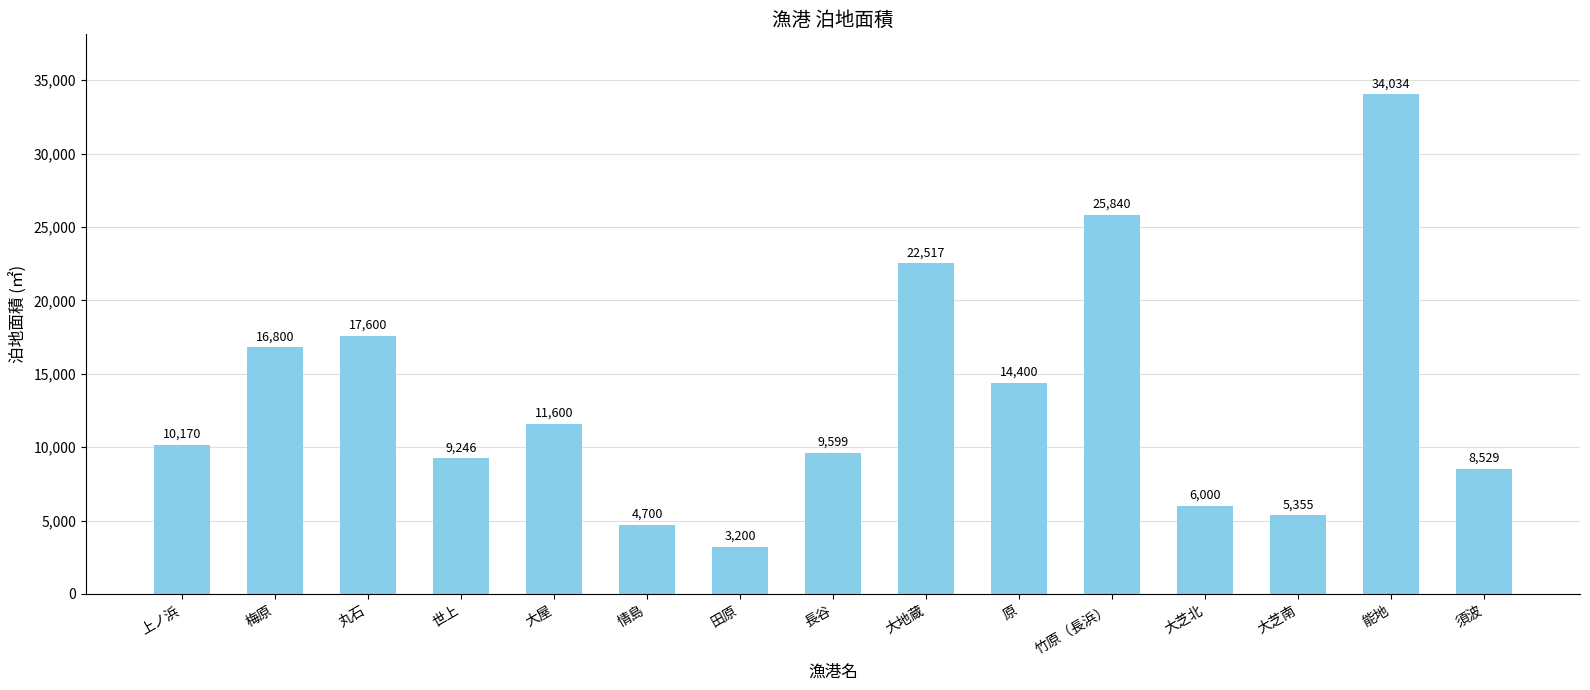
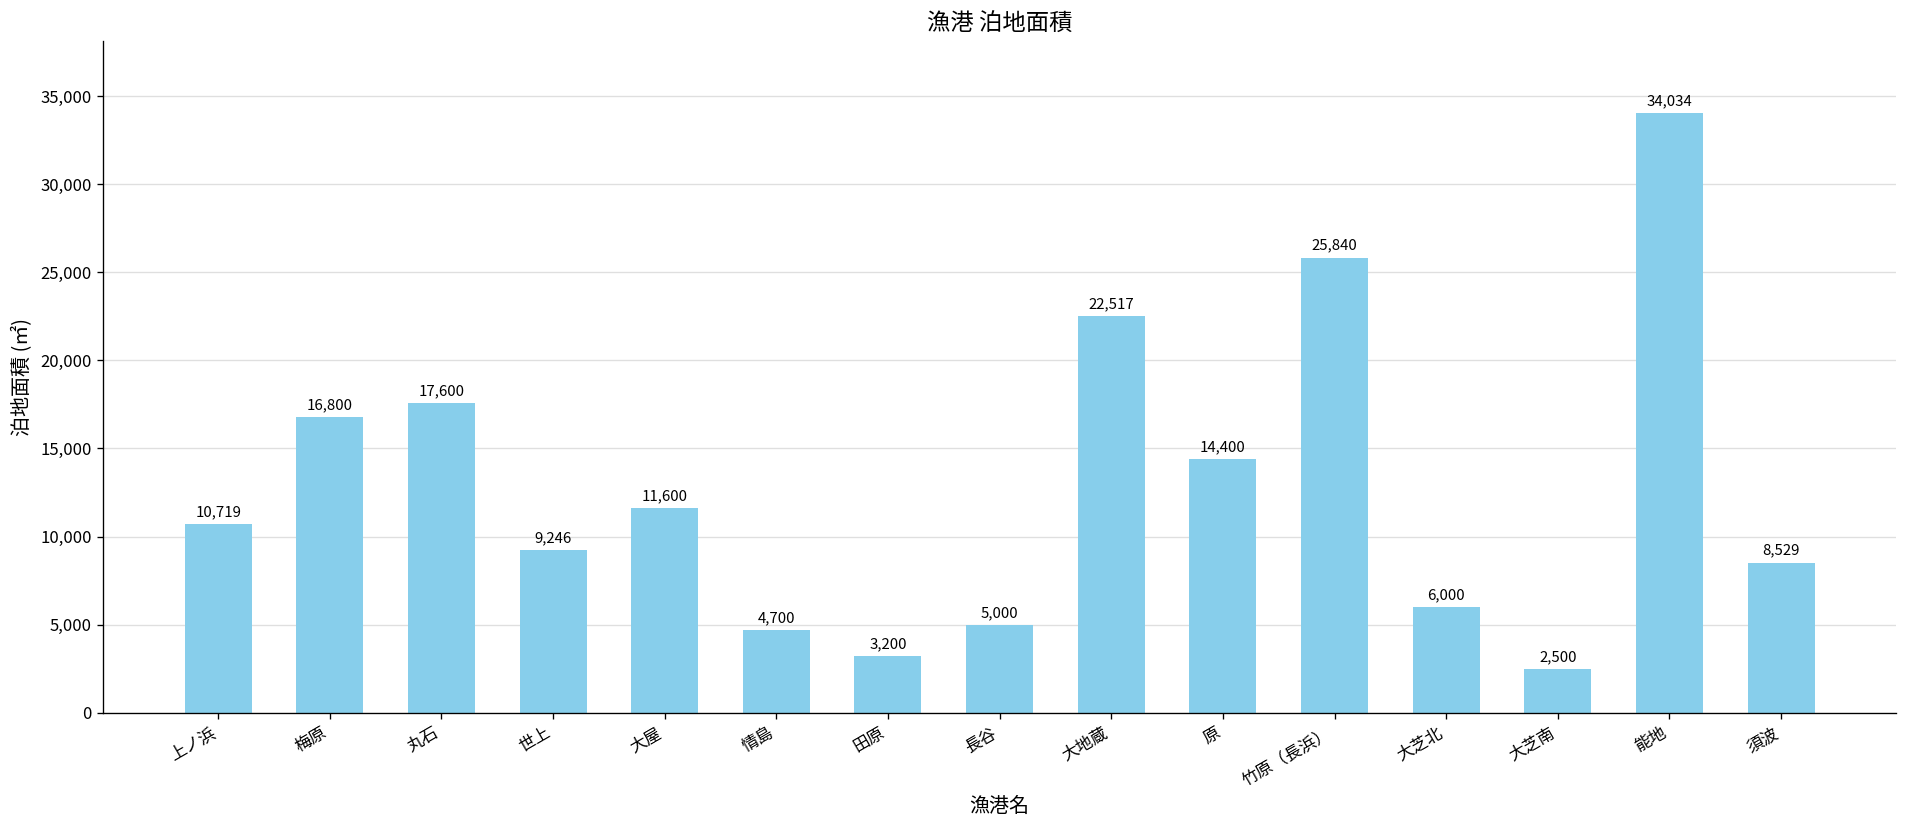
上ノ浜: 10,170 -> 10,719
長谷: 9,599 -> 5,000
大芝南: 5,355 -> 2,500
